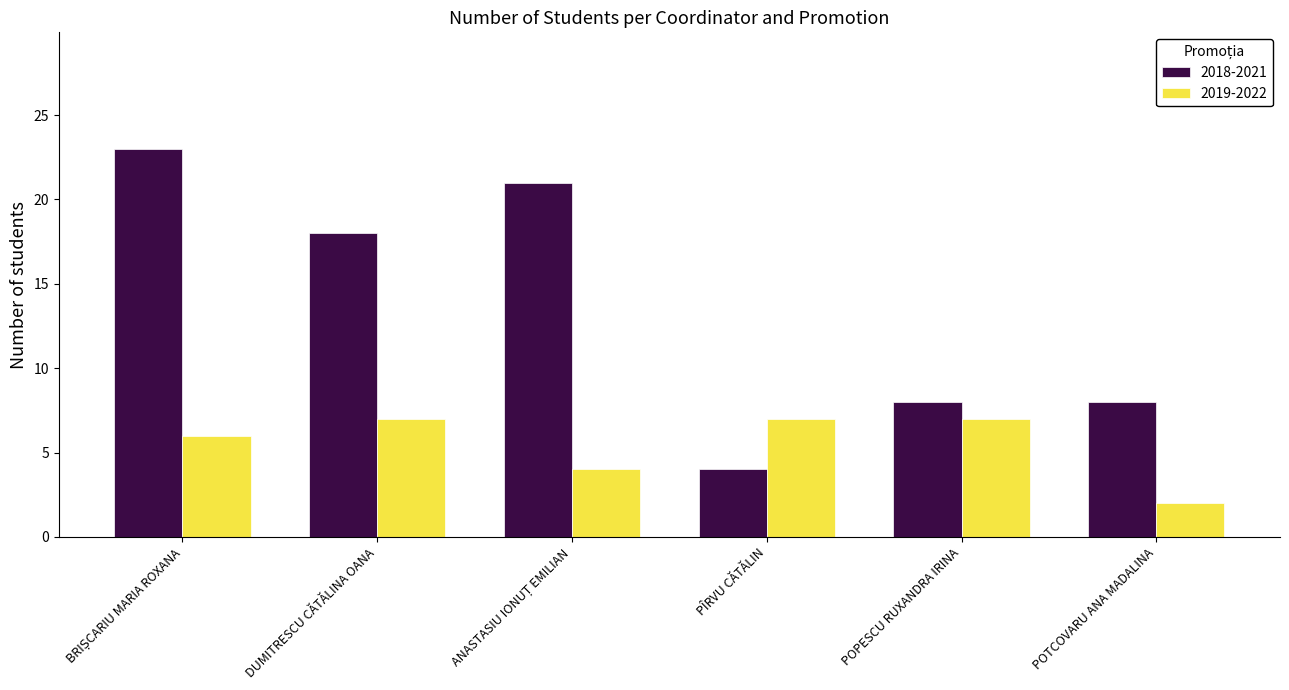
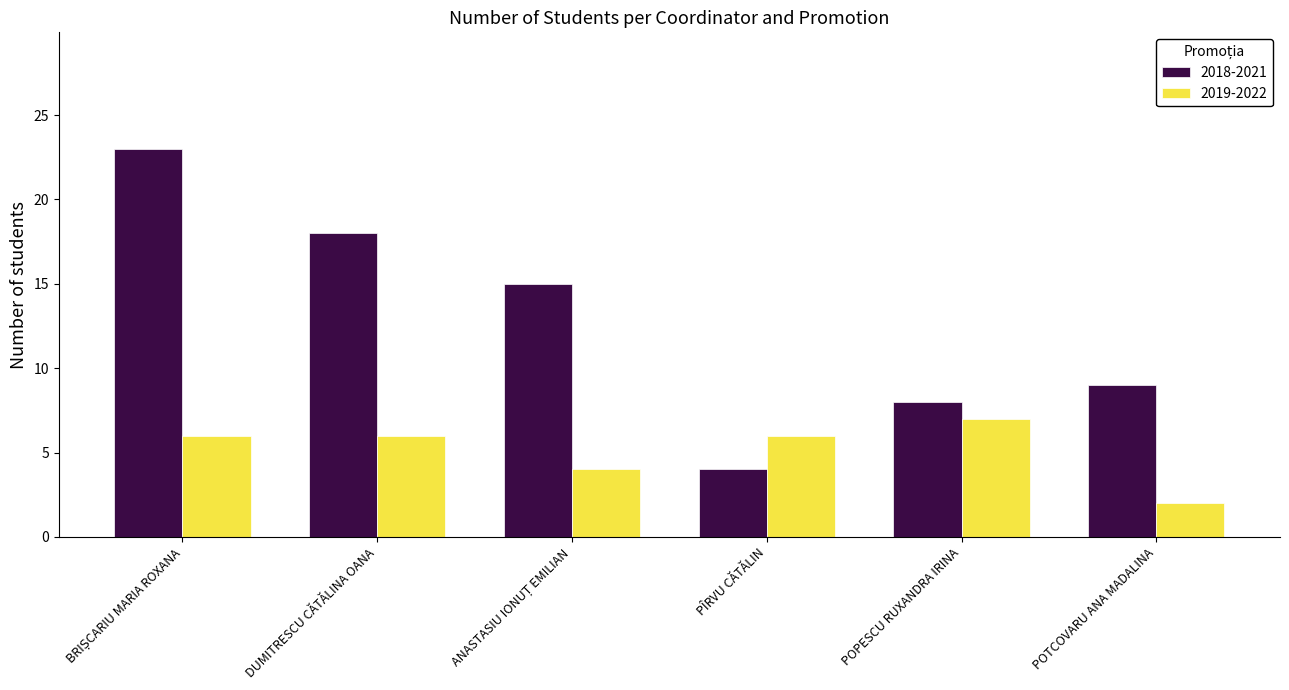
2019-2022, DUMITRESCU CĂTĂLINA OANA: 7 -> 6
2018-2021, ANASTASIU IONUȚ EMILIAN: 21 -> 15
2019-2022, PÎRVU CĂTĂLIN: 7 -> 6
2018-2021, POTCOVARU ANA MADALINA: 8 -> 9
